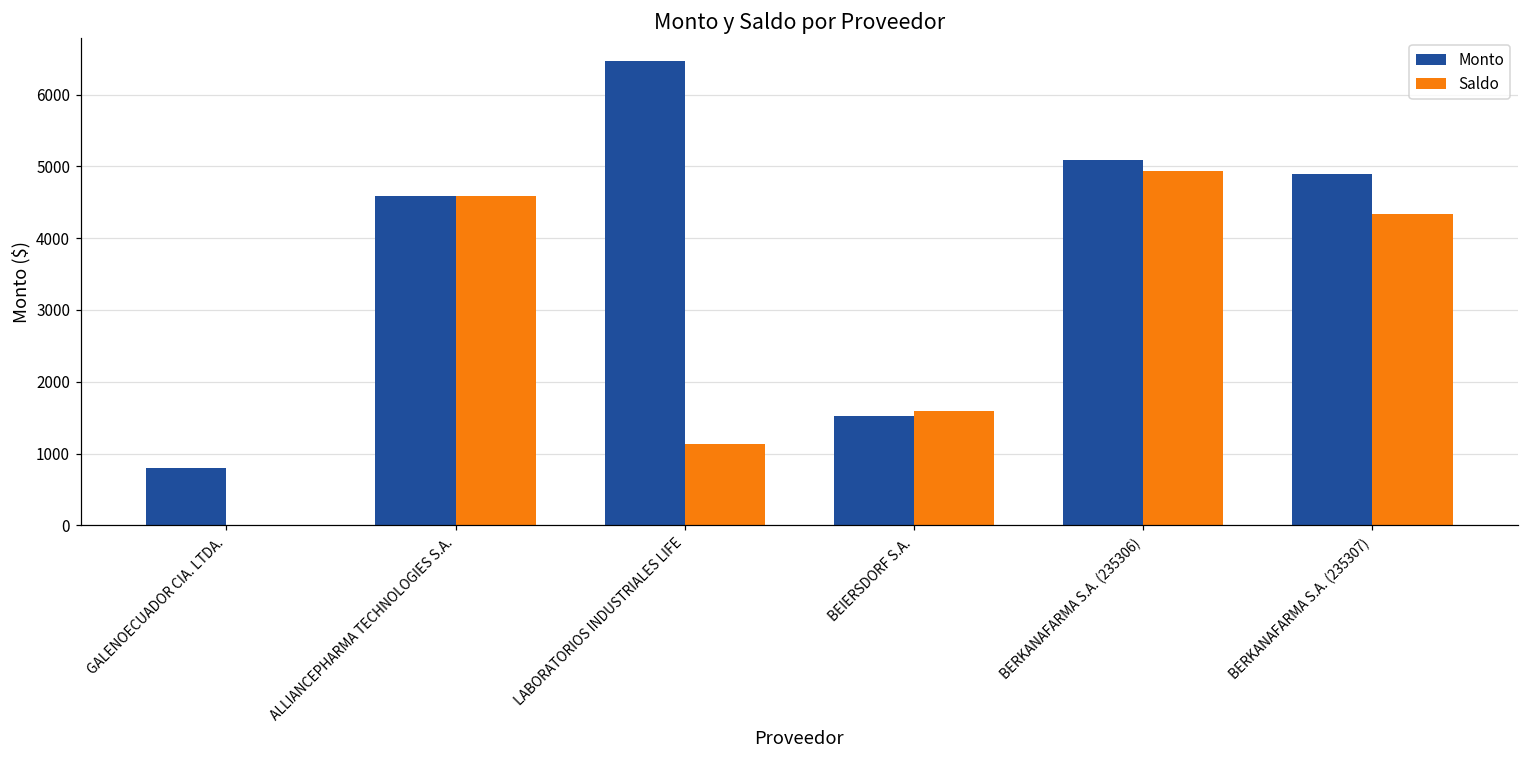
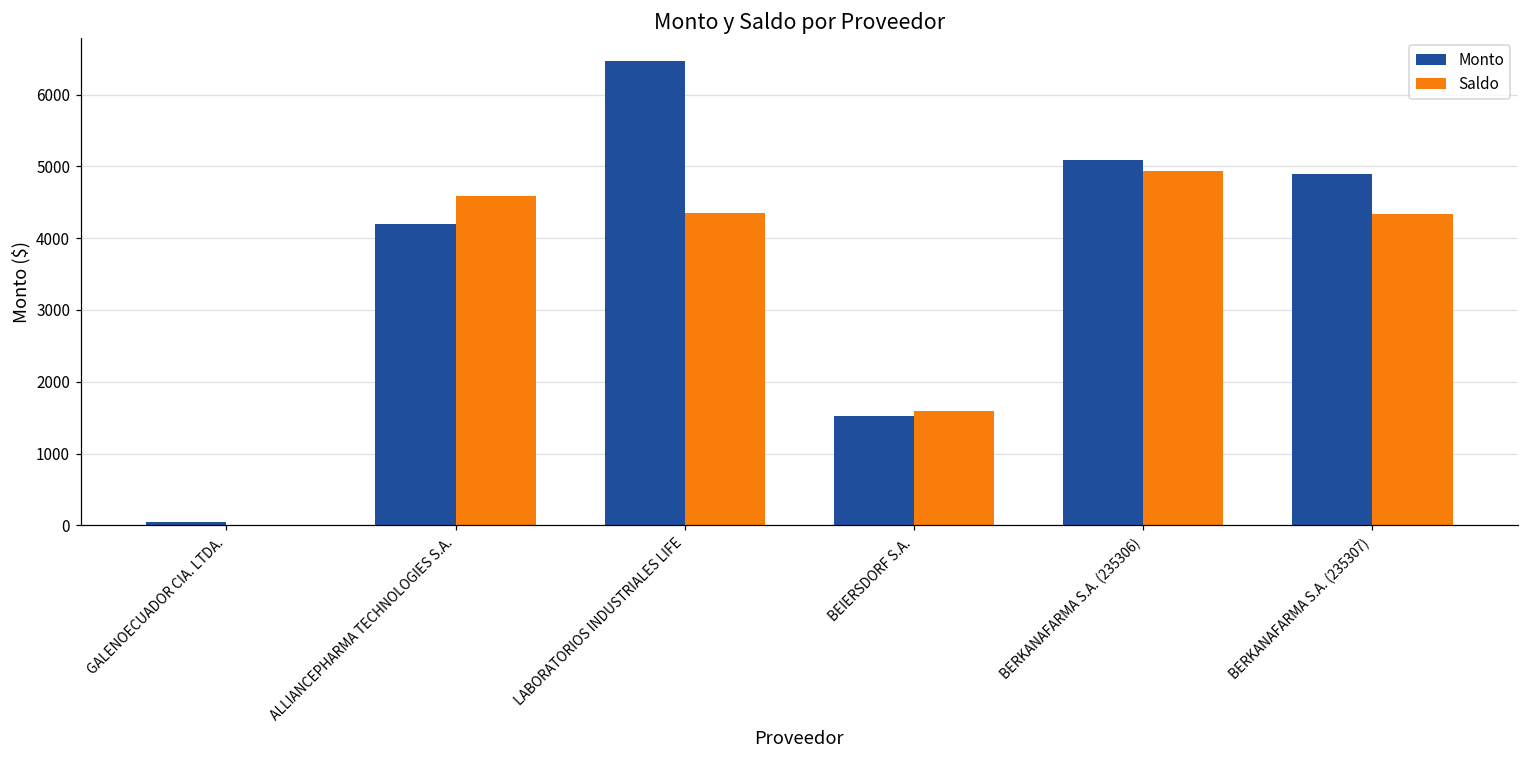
Monto, GALENOECUADOR CIA. LTDA.: 800 -> 0
Monto, ALLIANCEPHARMA TECHNOLOGIES S.A.: 4600 -> 4200
Saldo, LABORATORIOS INDUSTRIALES LIFE: 1100 -> 4400
